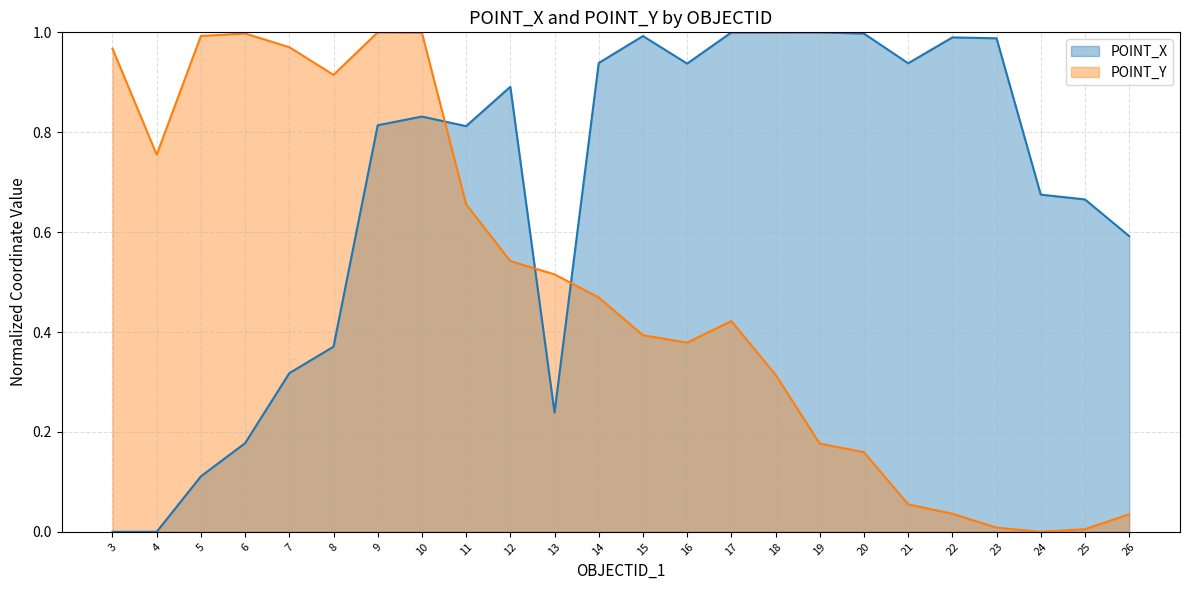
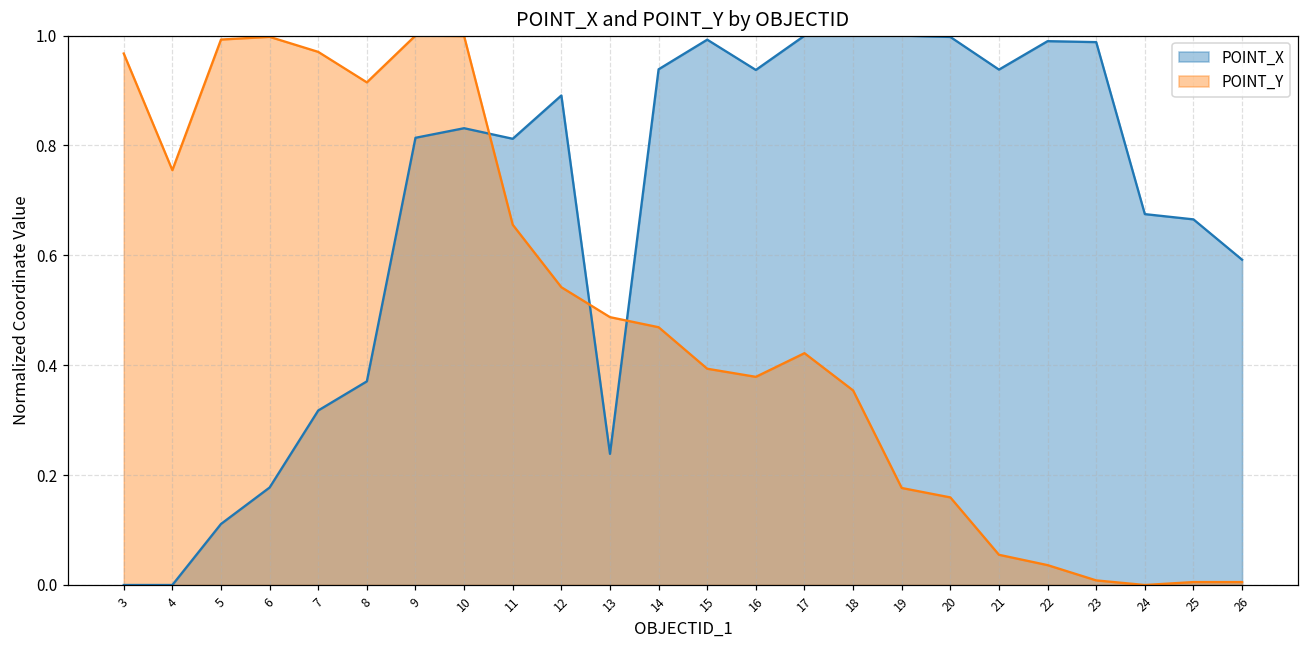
POINT_Y, 13: 0.52 -> 0.49
POINT_Y, 18: 0.31 -> 0.35
POINT_Y, 26: 0.04 -> 0.01
